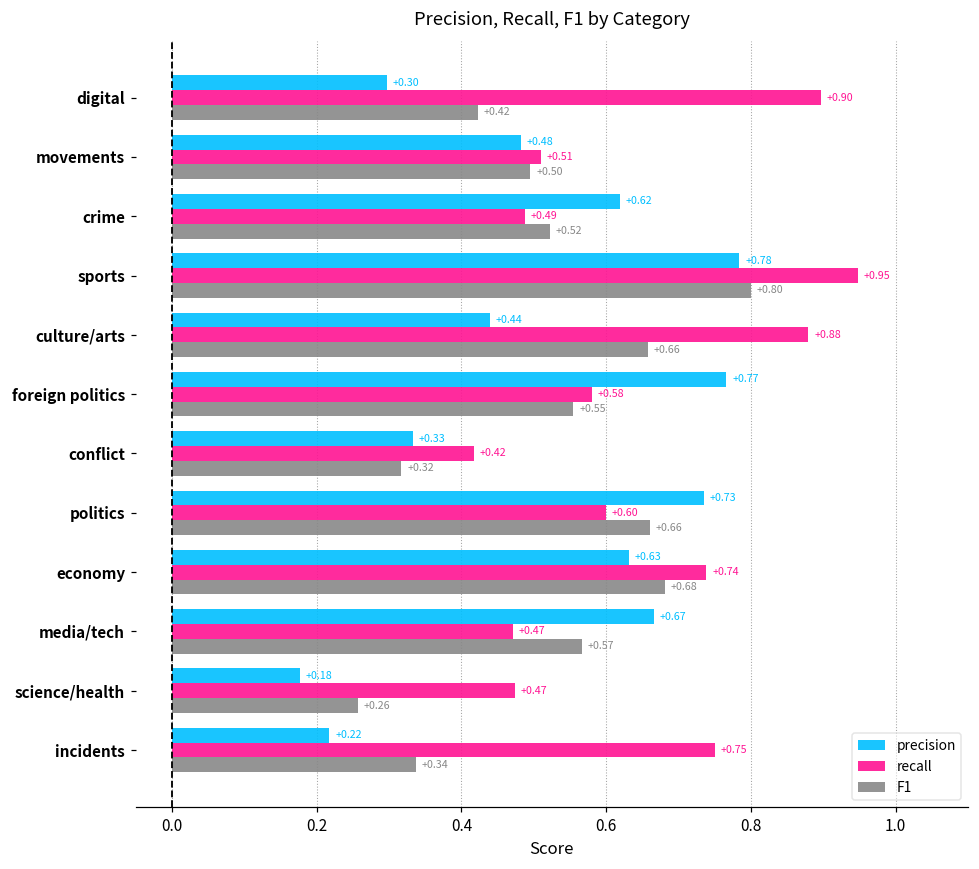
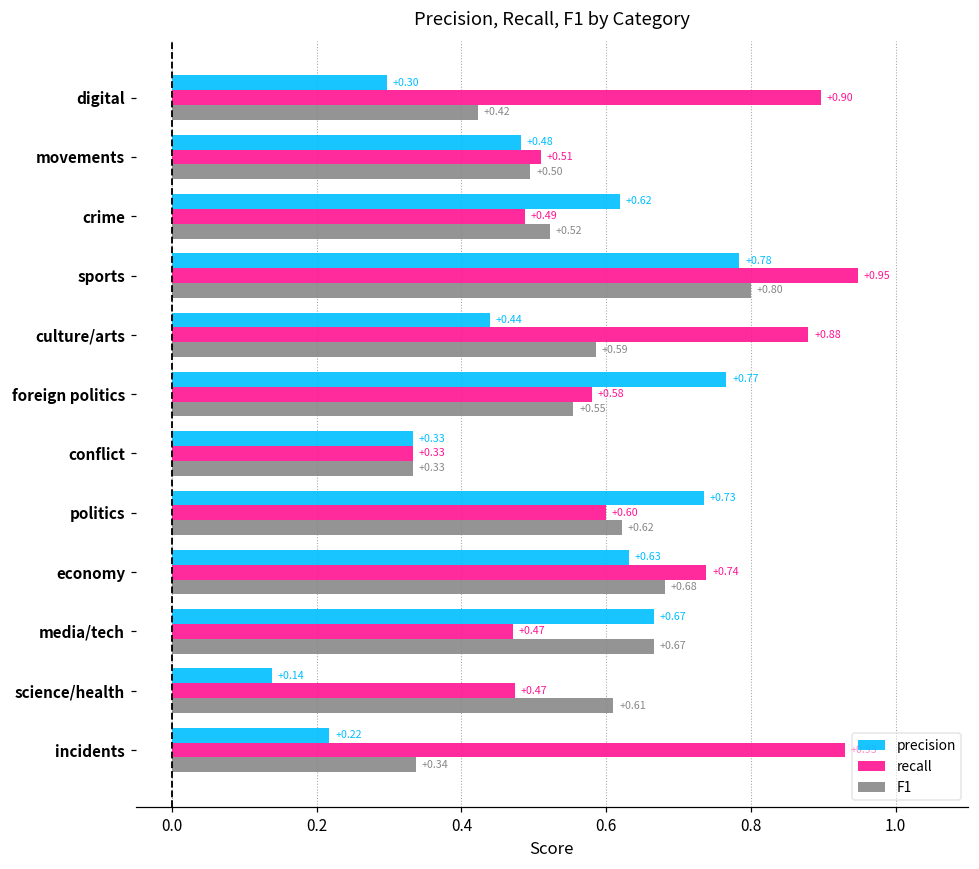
F1, culture/arts: +0.66 -> +0.59
recall, conflict: +0.42 -> +0.33
F1, conflict: +0.32 -> +0.33
F1, politics: +0.66 -> +0.62
F1, media/tech: +0.57 -> +0.67
precision, science/health: +0.18 -> +0.14
F1, science/health: +0.26 -> +0.61
recall, incidents: 0.75 -> 0.93
